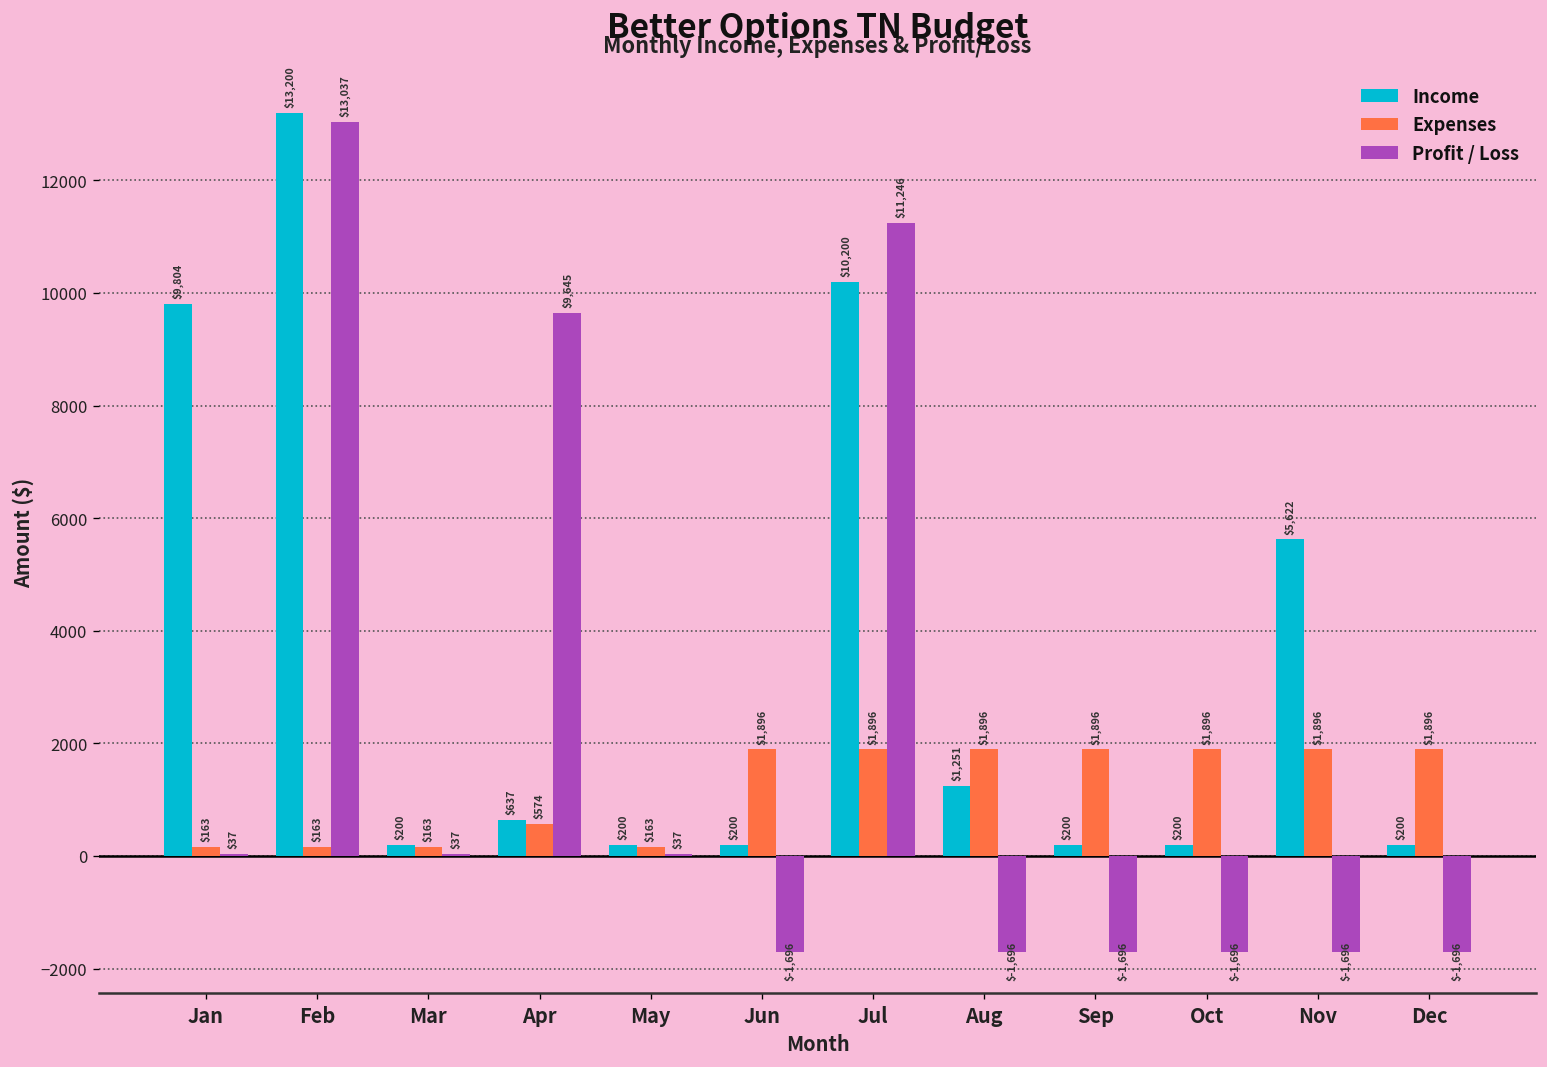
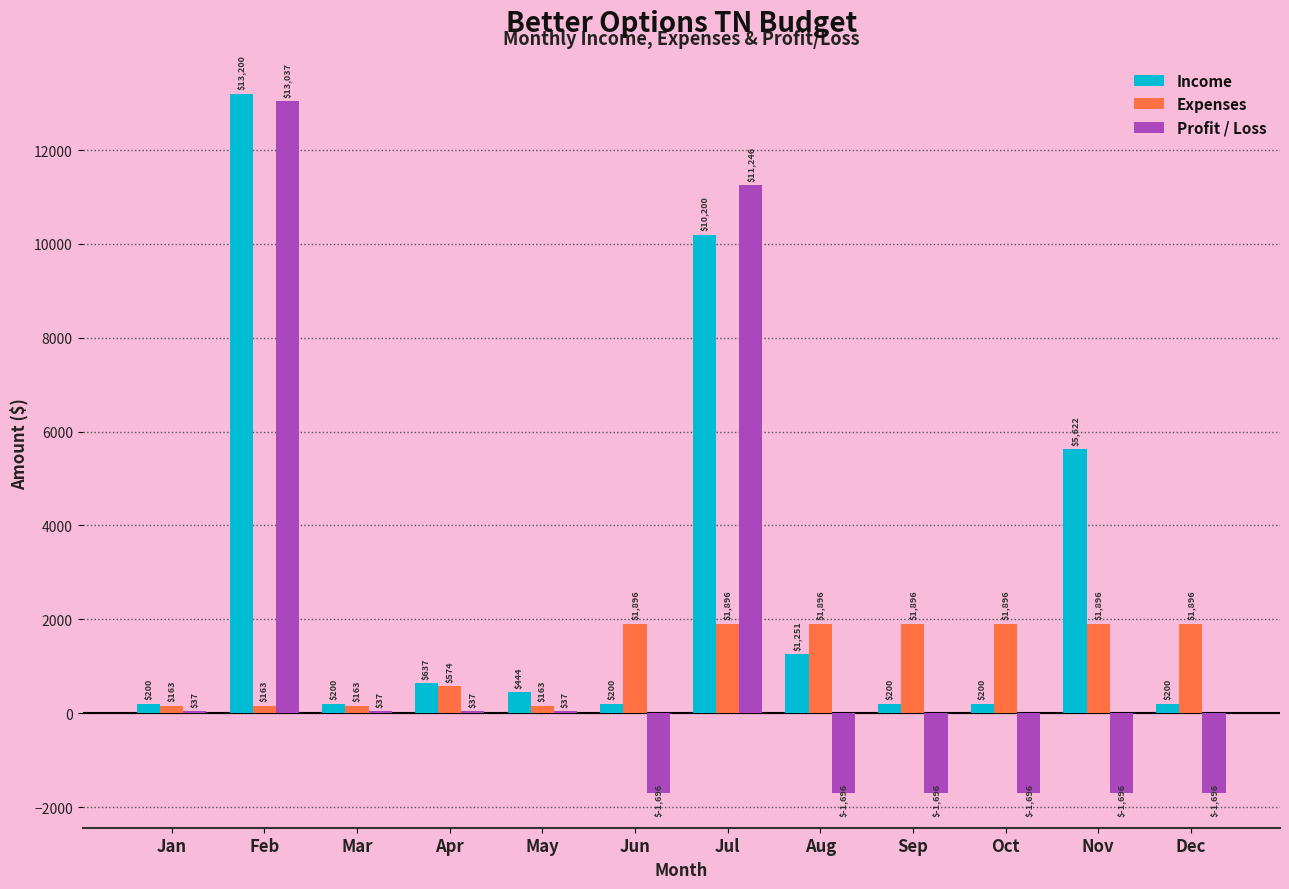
Income, Jan: $9,804 -> $200
Profit / Loss, Apr: $9,645 -> $37
Income, May: $200 -> $444
